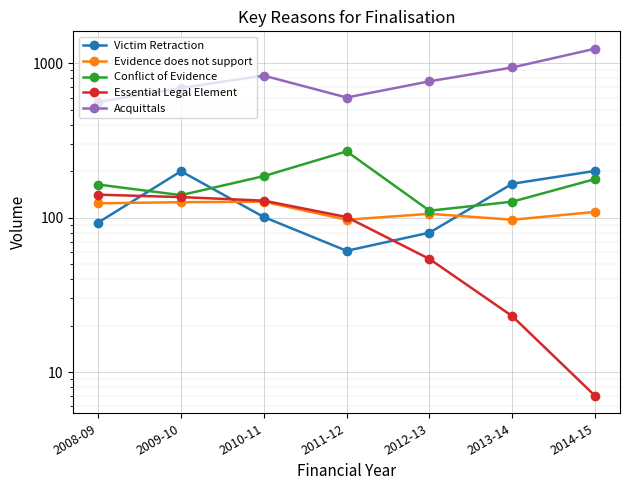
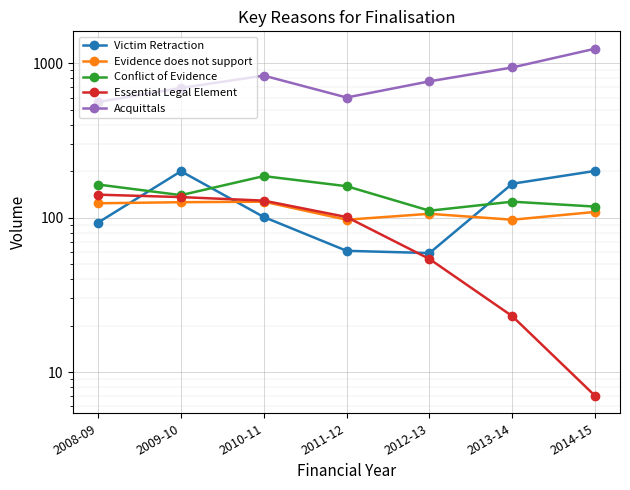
Conflict of Evidence, 2011-12: 270 -> 160
Victim Retraction, 2012-13: 80 -> 59
Conflict of Evidence, 2014-15: 180 -> 120
